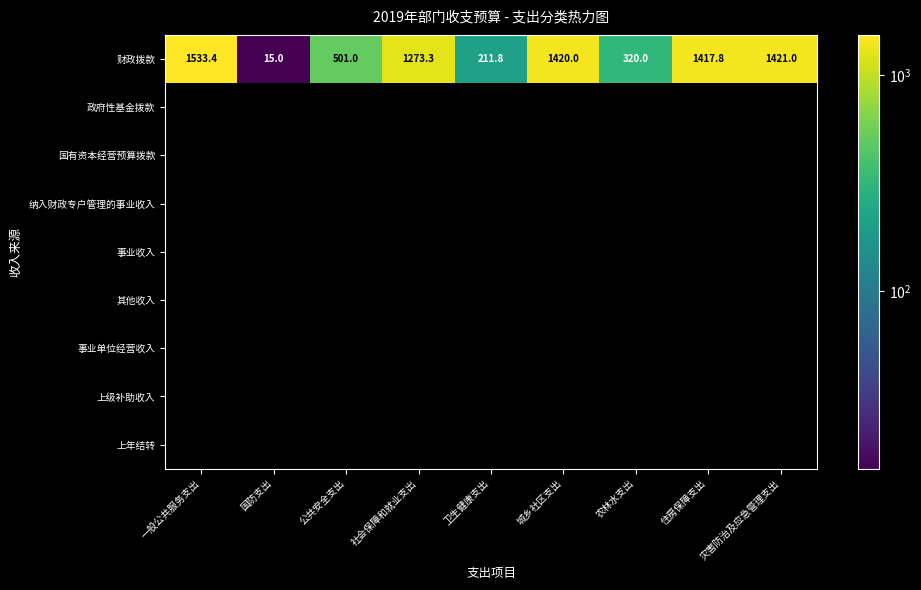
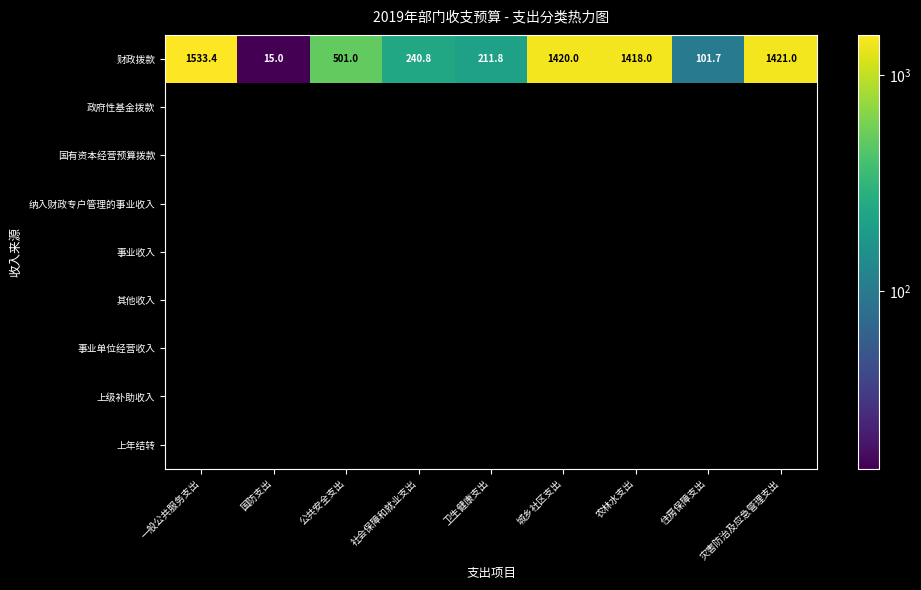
财政拨款, 社会保障和就业支出: 1273.3 -> 240.8
财政拨款, 农林水支出: 320.0 -> 1418.0
财政拨款, 住房保障支出: 1417.8 -> 101.7
